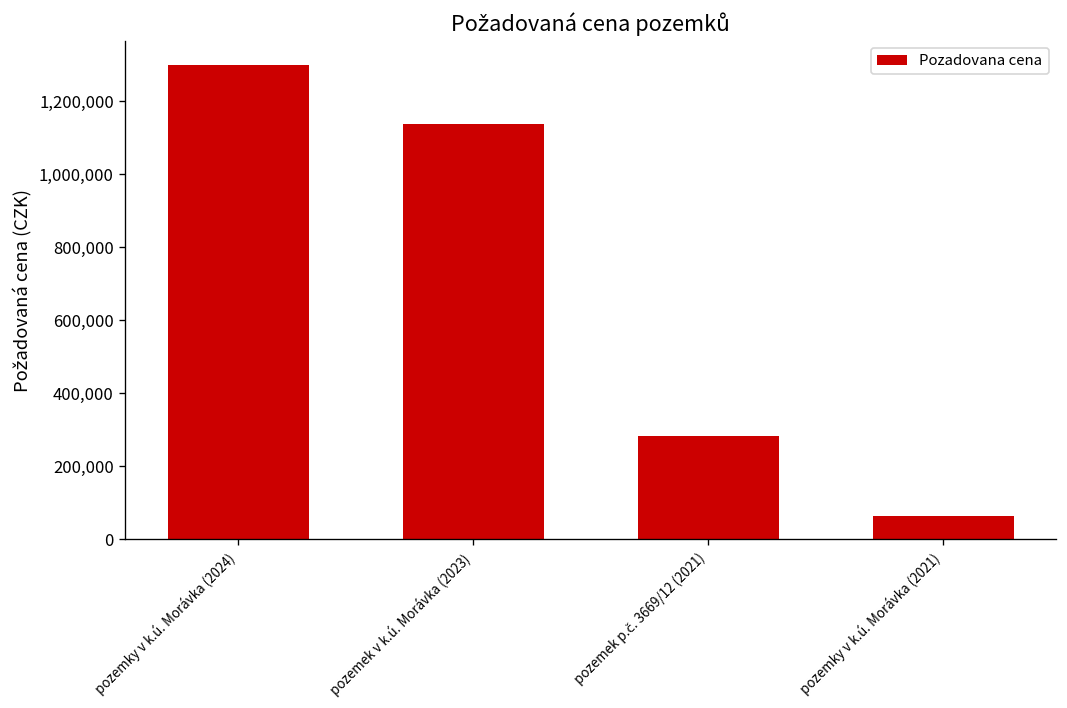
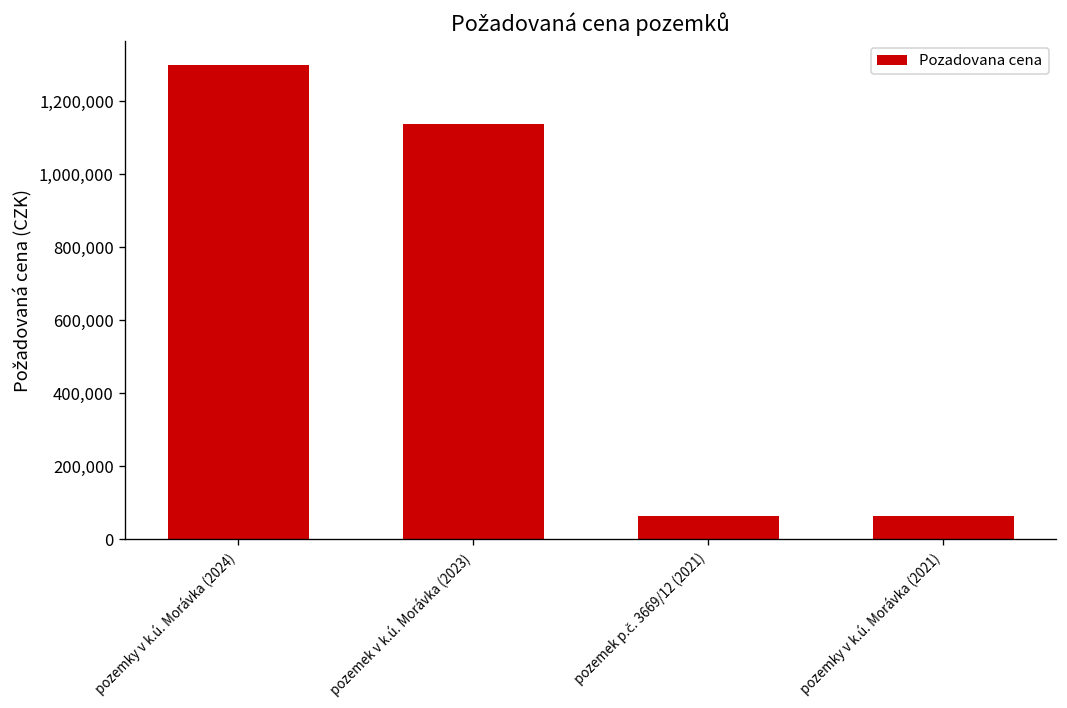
pozemek p.č. 3669/12 (2021): 280,000 -> 60,000
